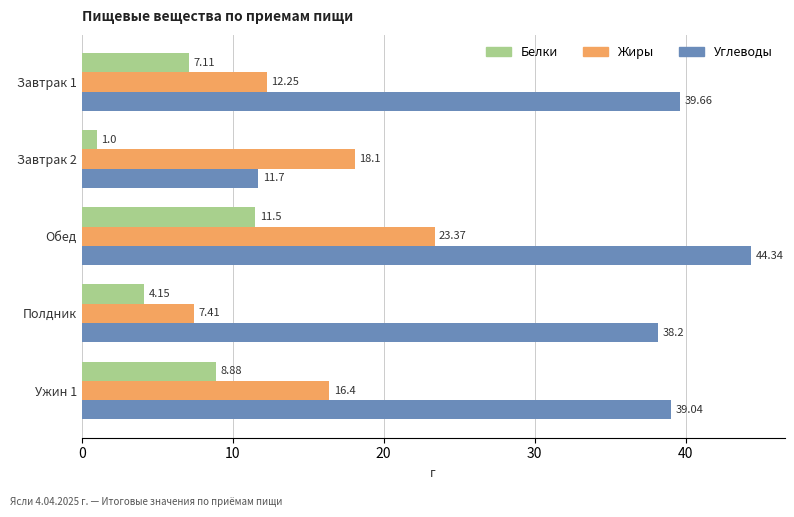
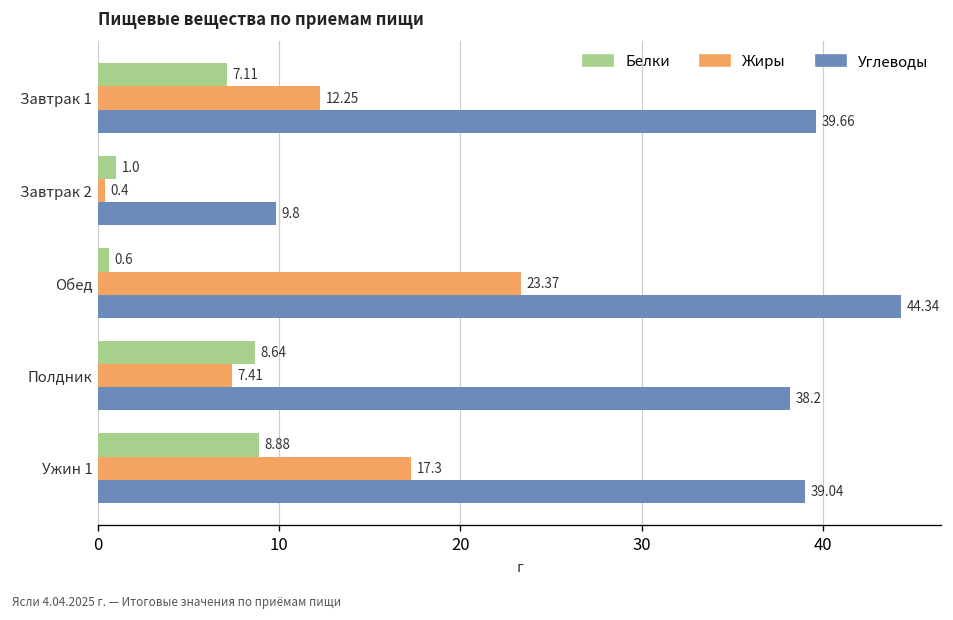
Жиры, Завтрак 2: 18.1 -> 0.4
Углеводы, Завтрак 2: 11.7 -> 9.8
Белки, Обед: 11.5 -> 0.6
Белки, Полдник: 4.15 -> 8.64
Жиры, Ужин 1: 16.4 -> 17.3
